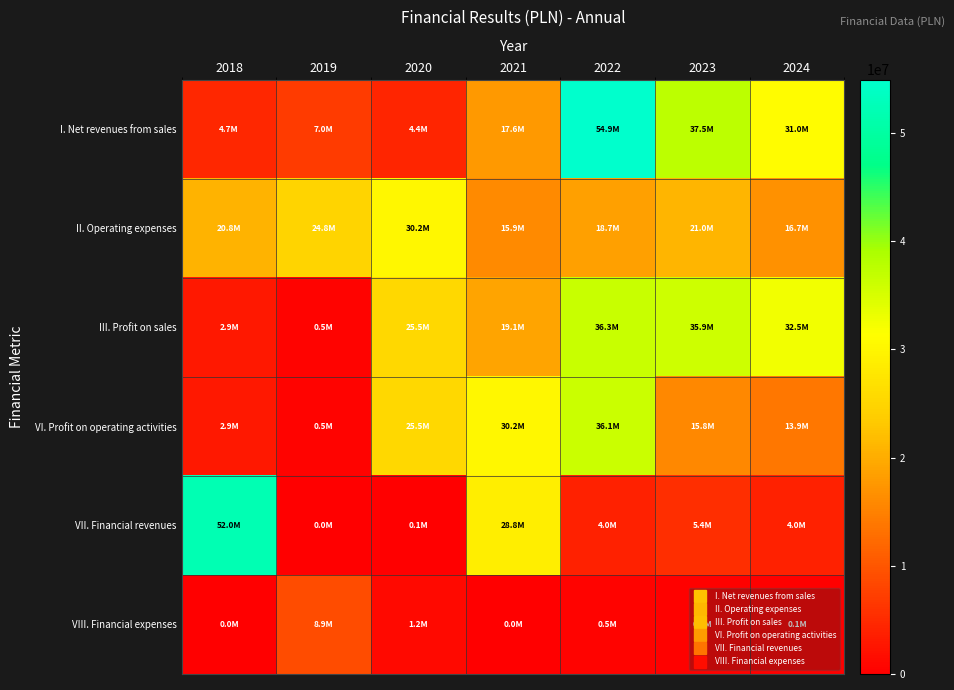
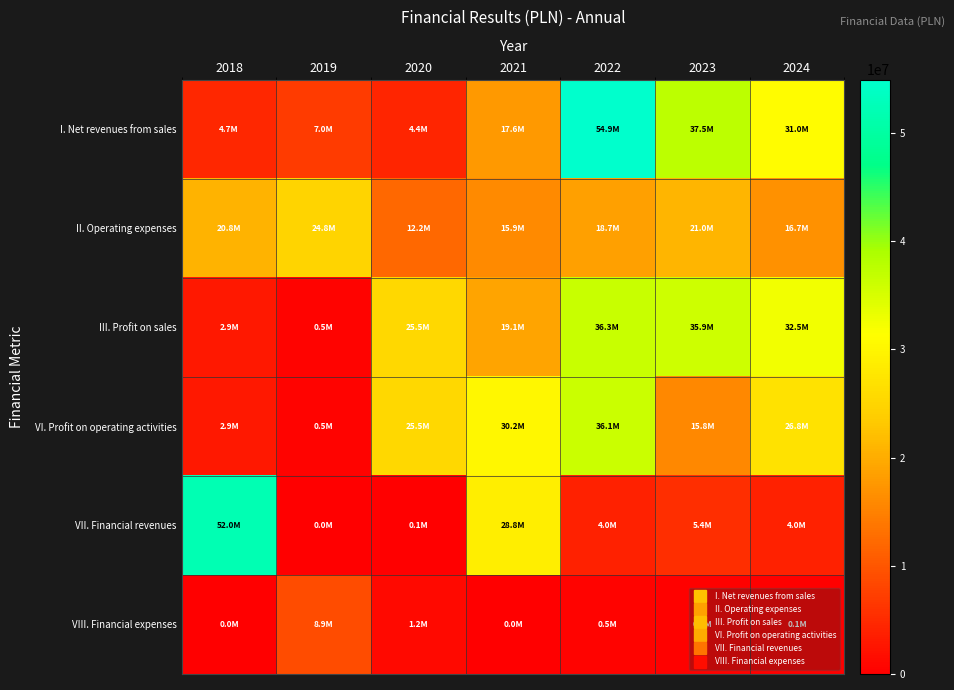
II. Operating expenses, 2020: 30.2M -> 12.2M
VI. Profit on operating activities, 2024: 13.9M -> 26.8M
